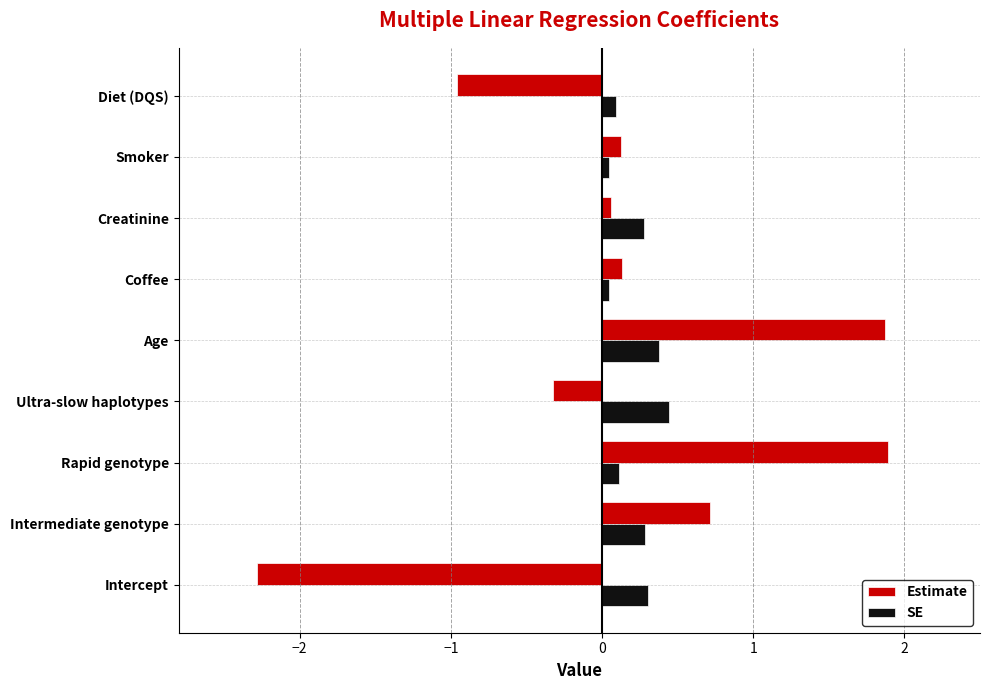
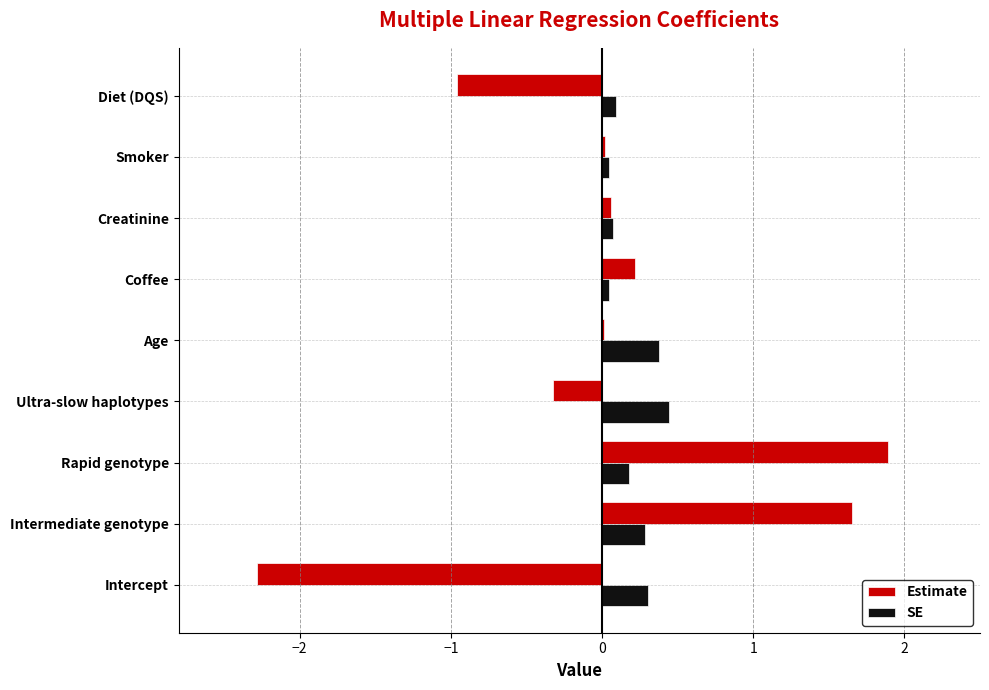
Estimate, Smoker: 0.13 -> 0.02
SE, Creatinine: 0.28 -> 0.07
Estimate, Coffee: 0.13 -> 0.22
Estimate, Age: 1.87 -> 0.02
SE, Rapid genotype: 0.11 -> 0.18
Estimate, Intermediate genotype: 0.71 -> 1.65
